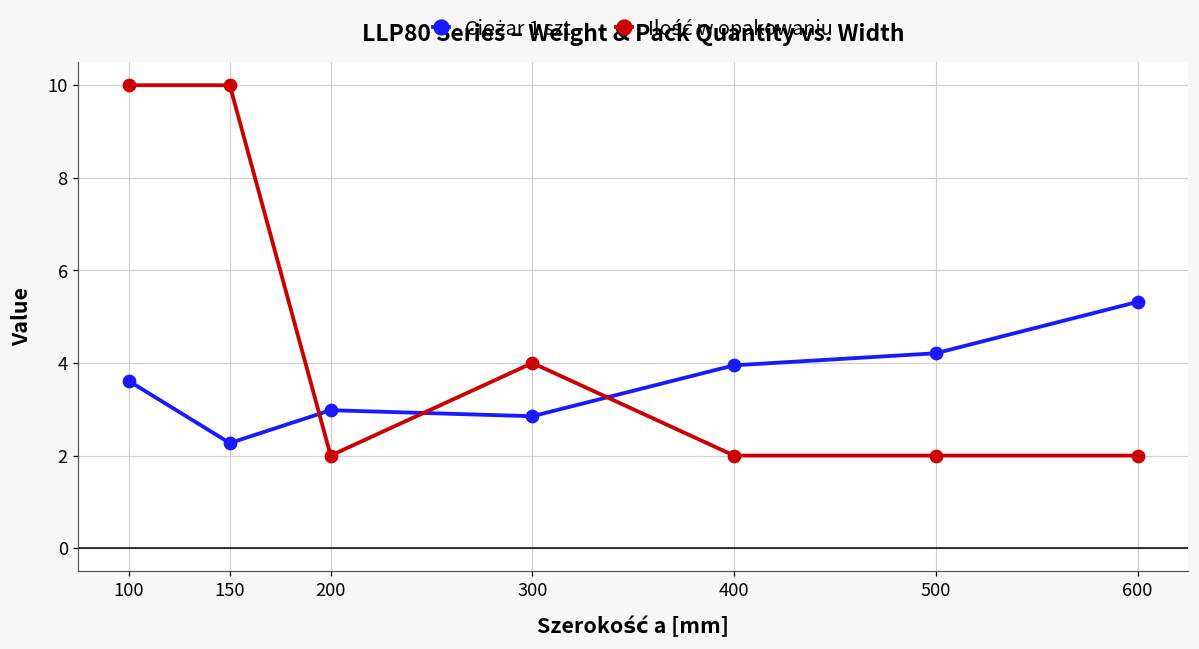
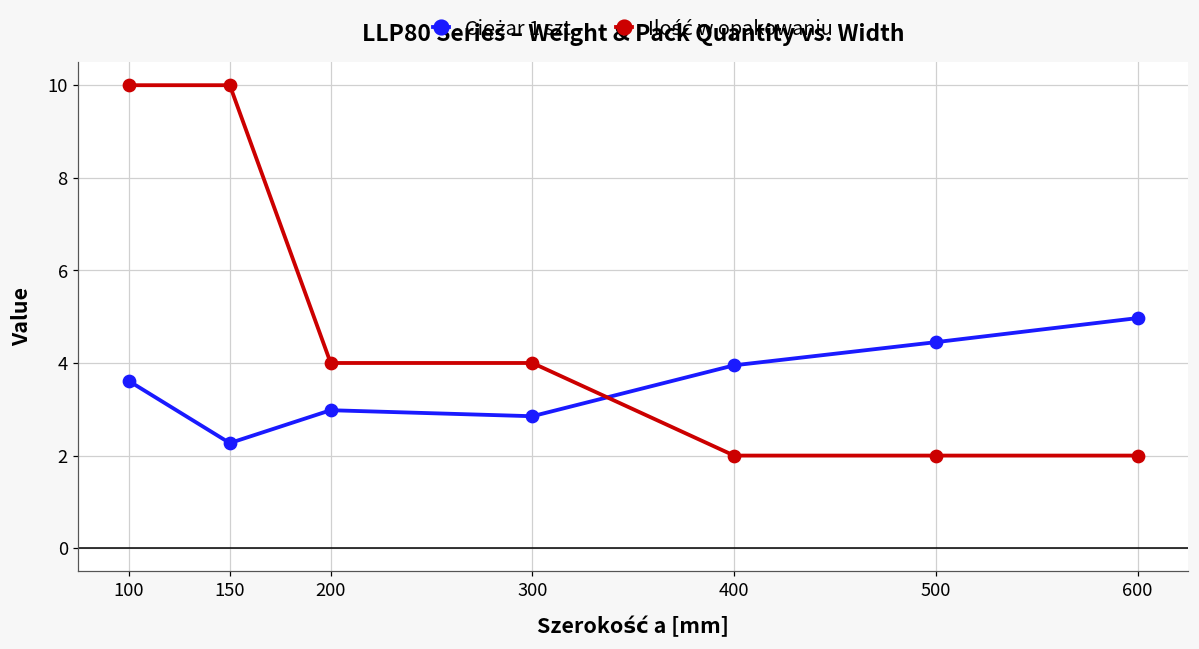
Ilość w opakowaniu, 200: 2 -> 4
Ciężar 1 szt., 500: 4.2 -> 4.5
Ciężar 1 szt., 600: 5.3 -> 5.0
